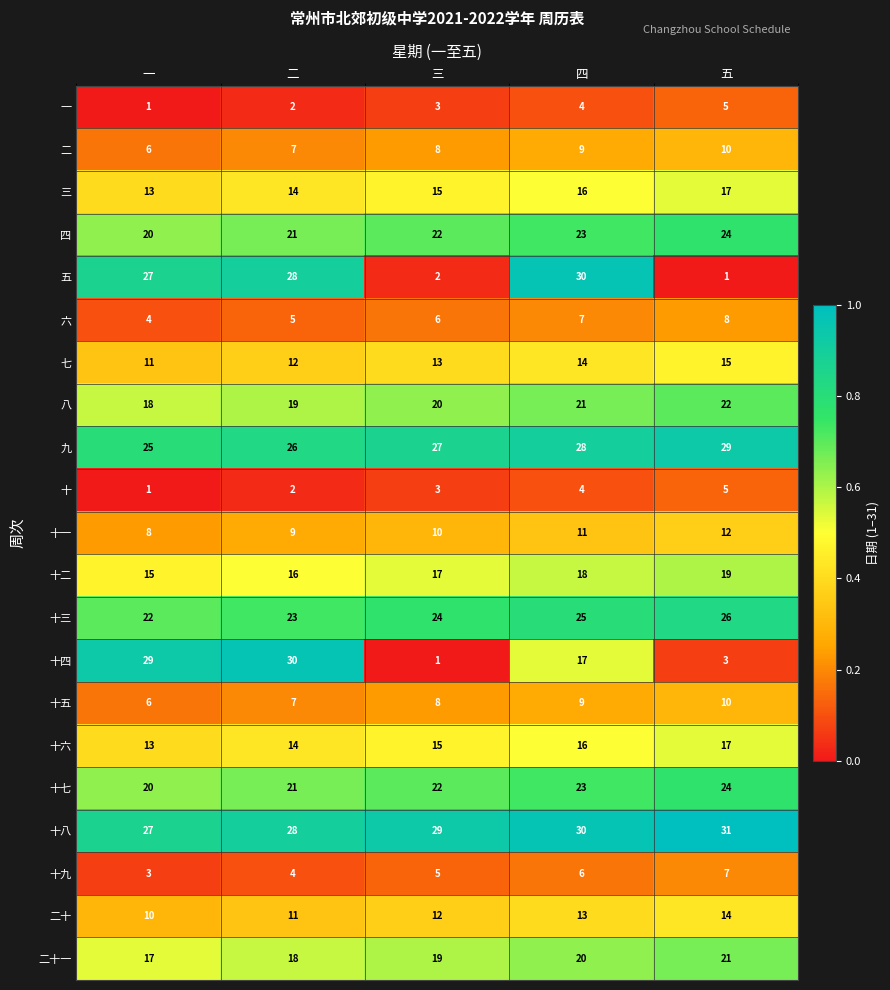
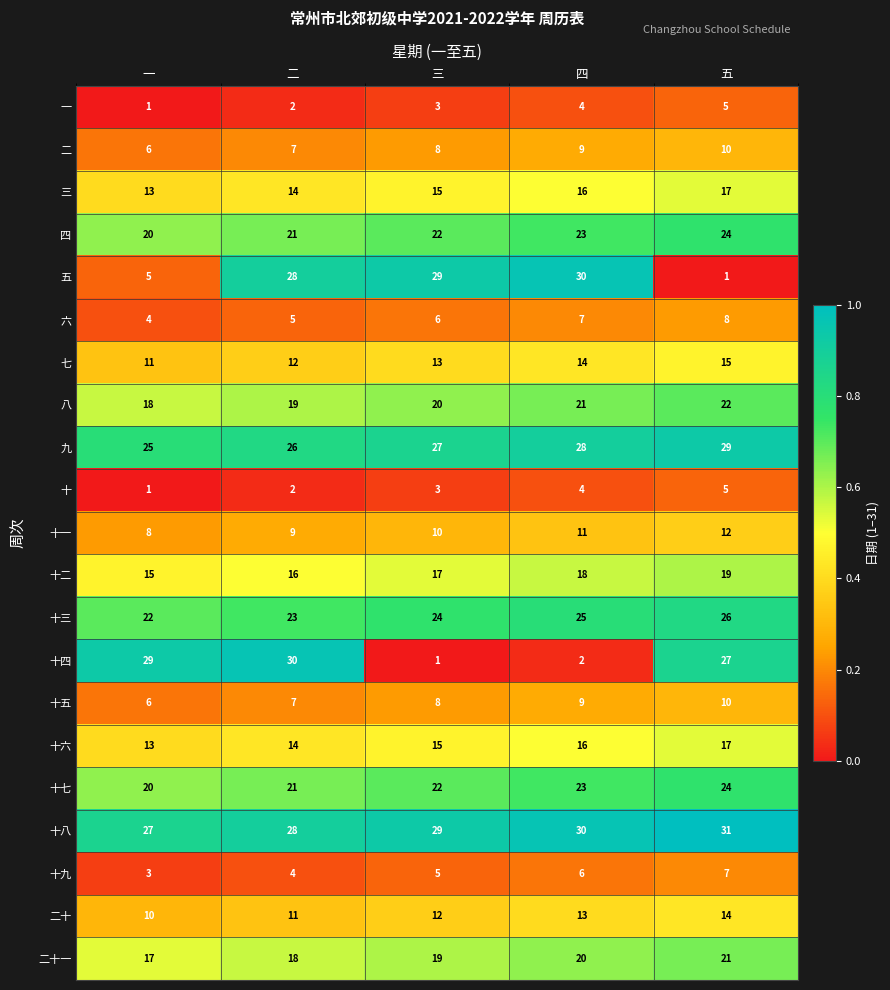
五, 一: 27 -> 5
五, 三: 2 -> 29
十四, 四: 17 -> 2
十四, 五: 3 -> 27
